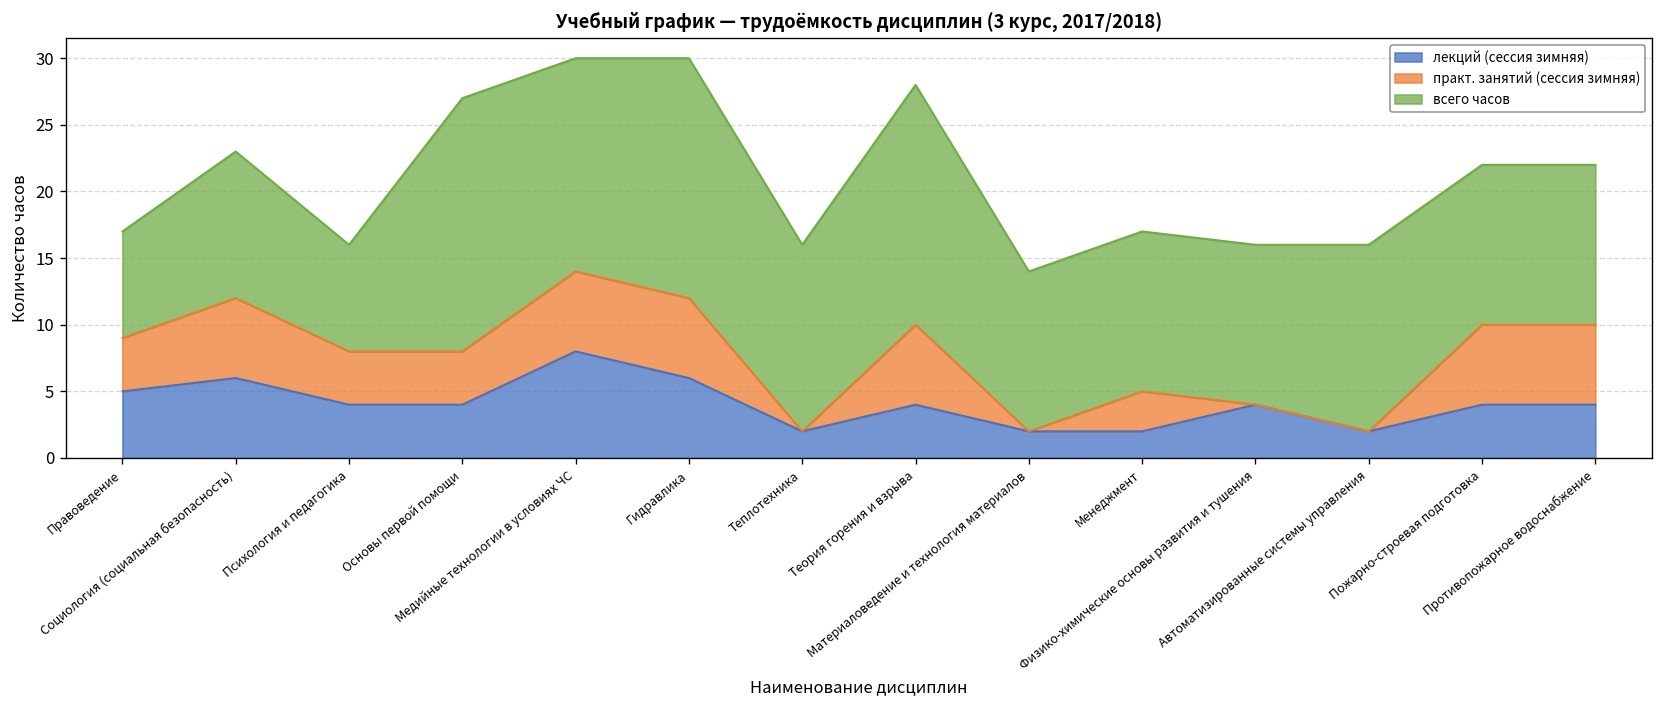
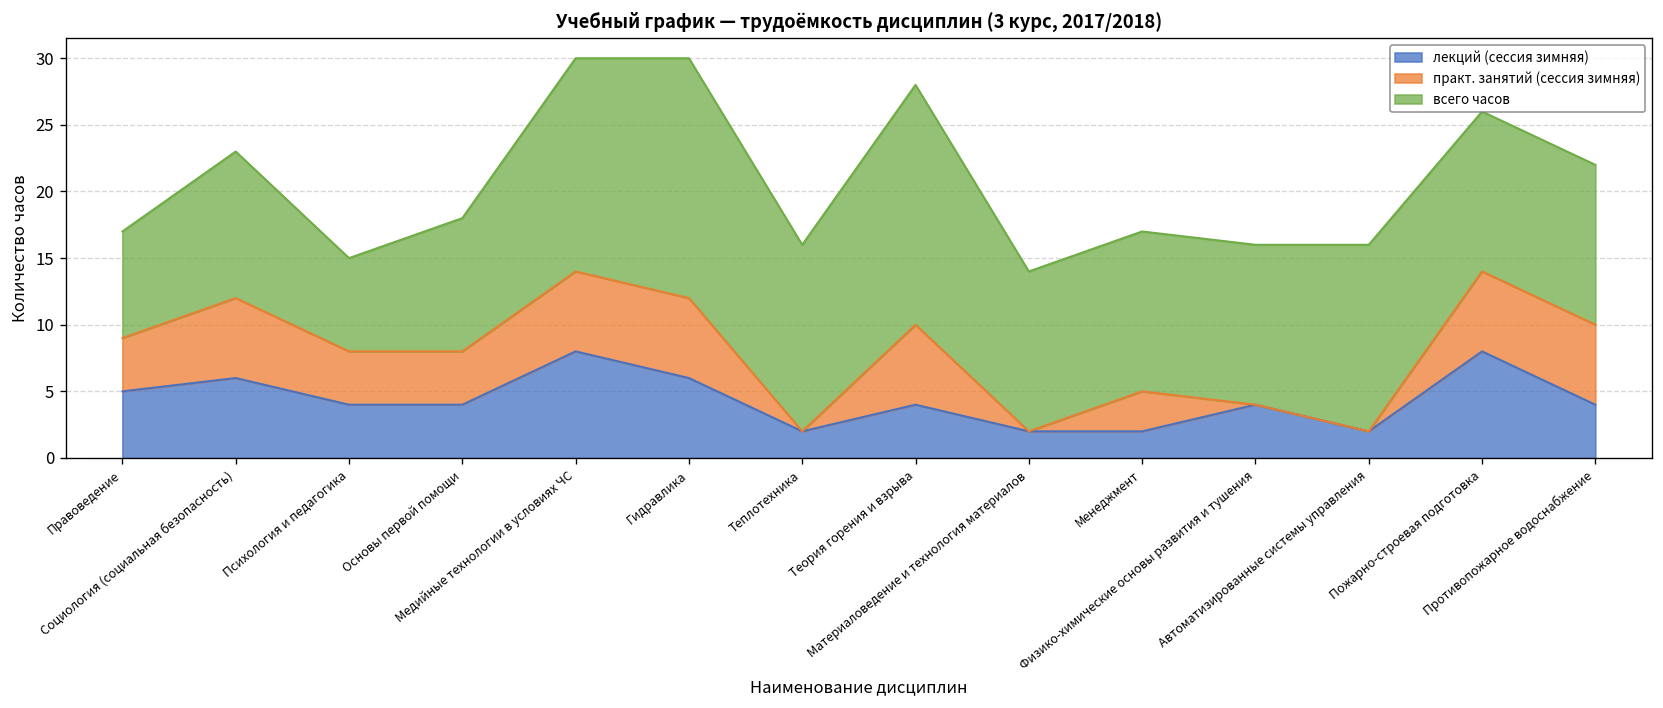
всего часов, Психология и педагогика: 8 -> 7
всего часов, Основы первой помощи: 19 -> 10
лекций (сессия зимняя), Пожарно-строевая подготовка: 4 -> 8
